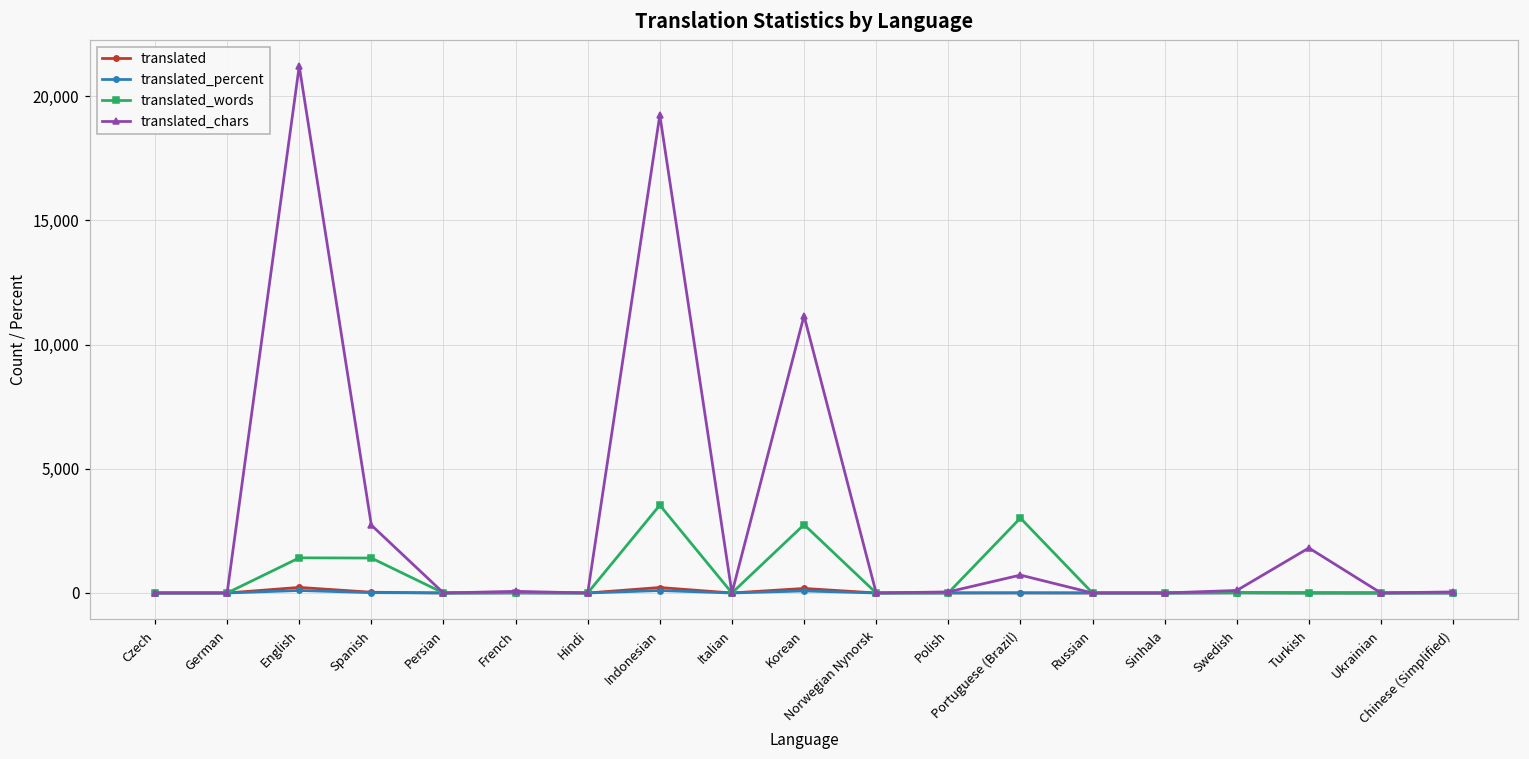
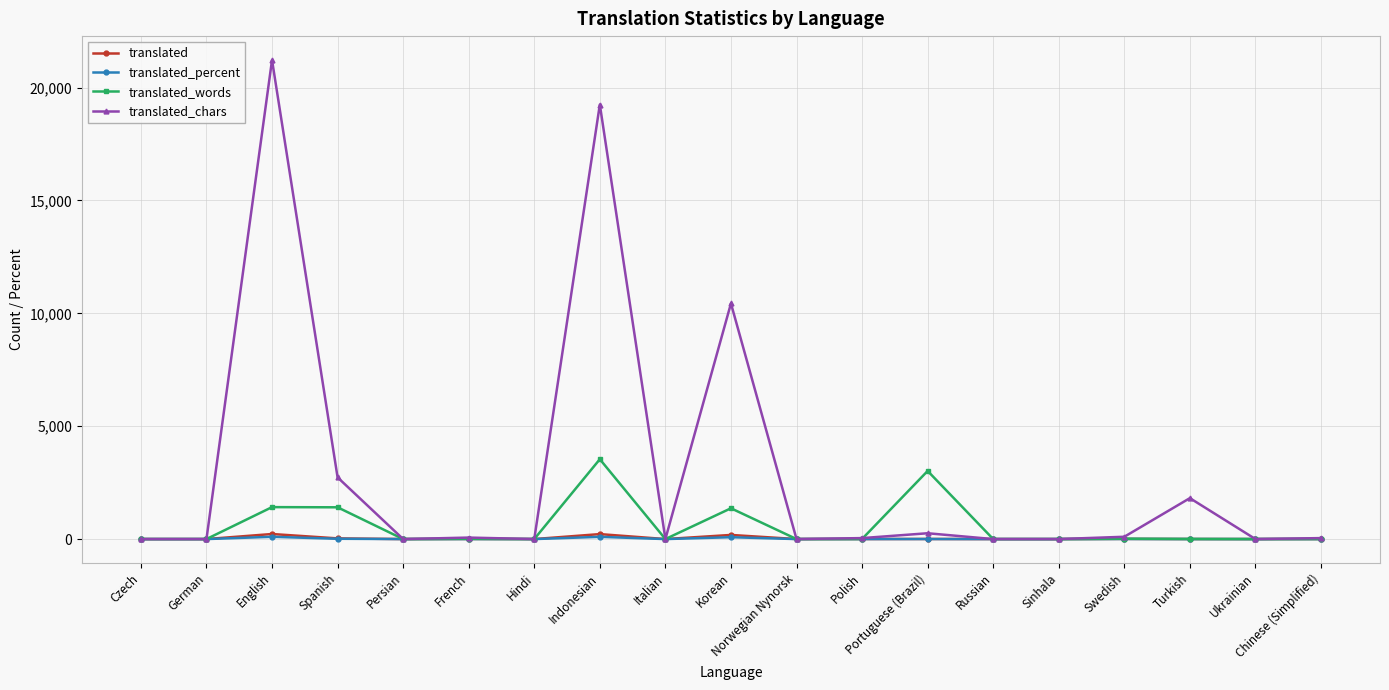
translated_words, Korean: 2,800 -> 1,400
translated_chars, Korean: 11,200 -> 10,400
translated_chars, Portuguese (Brazil): 700 -> 300
